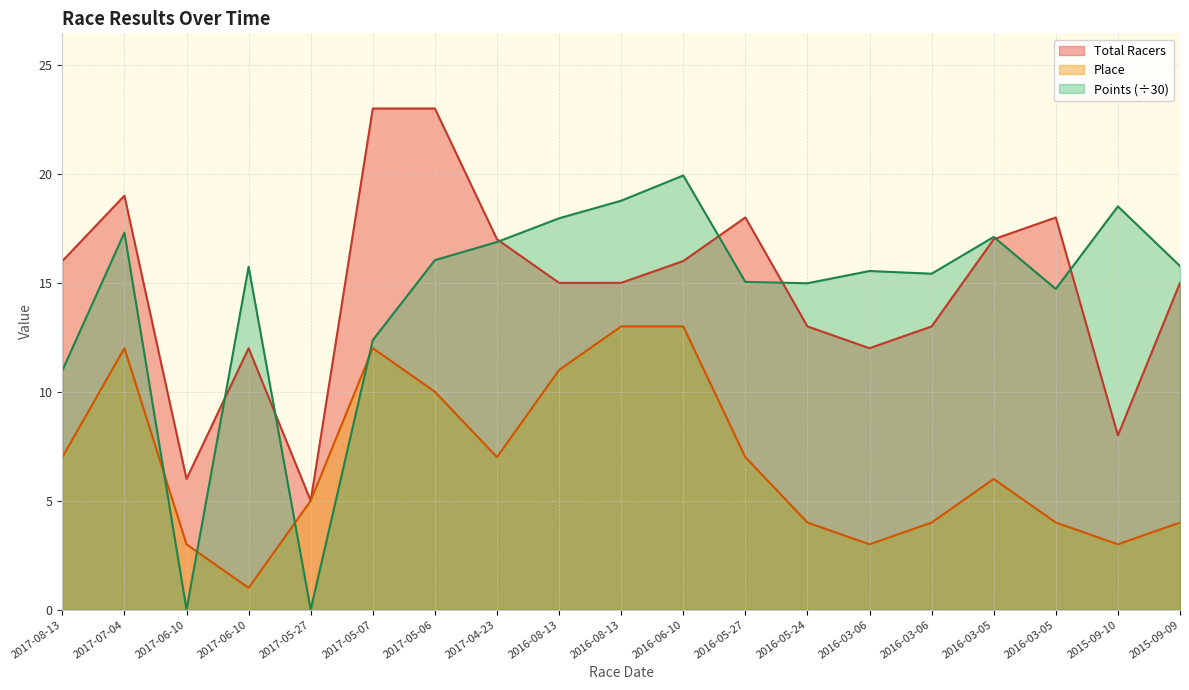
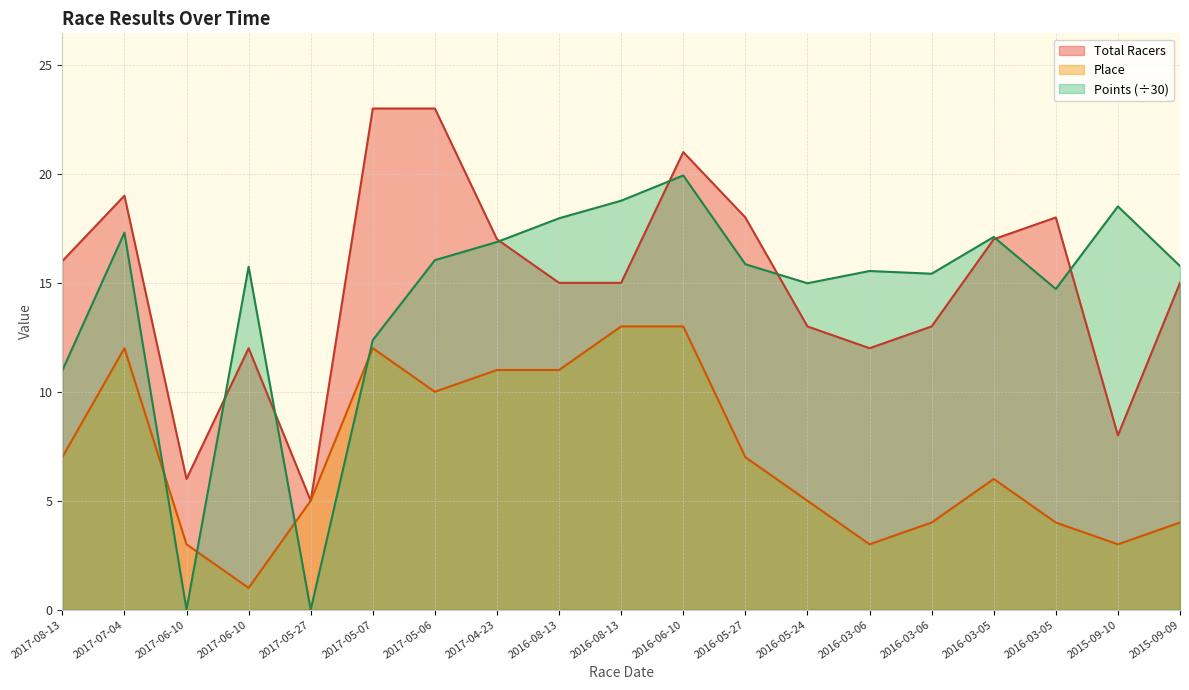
Place, 2017-04-23: 7 -> 11
Total Racers, 2016-06-10: 16 -> 21
Points (÷30), 2016-05-27: 15.0 -> 15.9
Place, 2016-05-24: 4 -> 5
